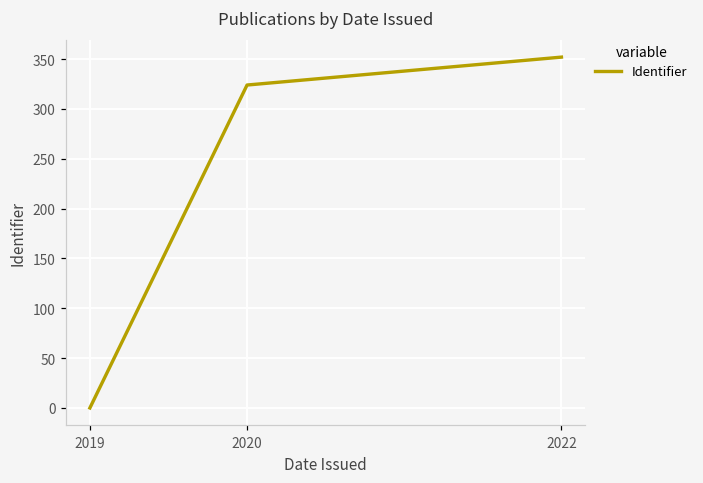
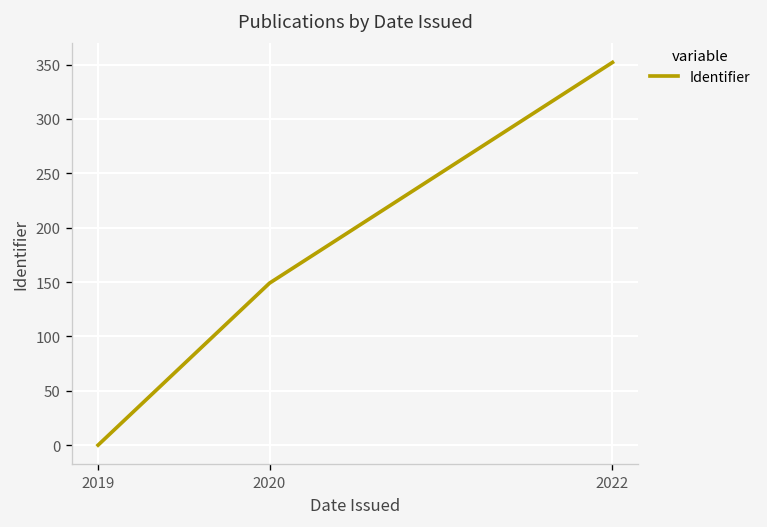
2020: 320 -> 150
